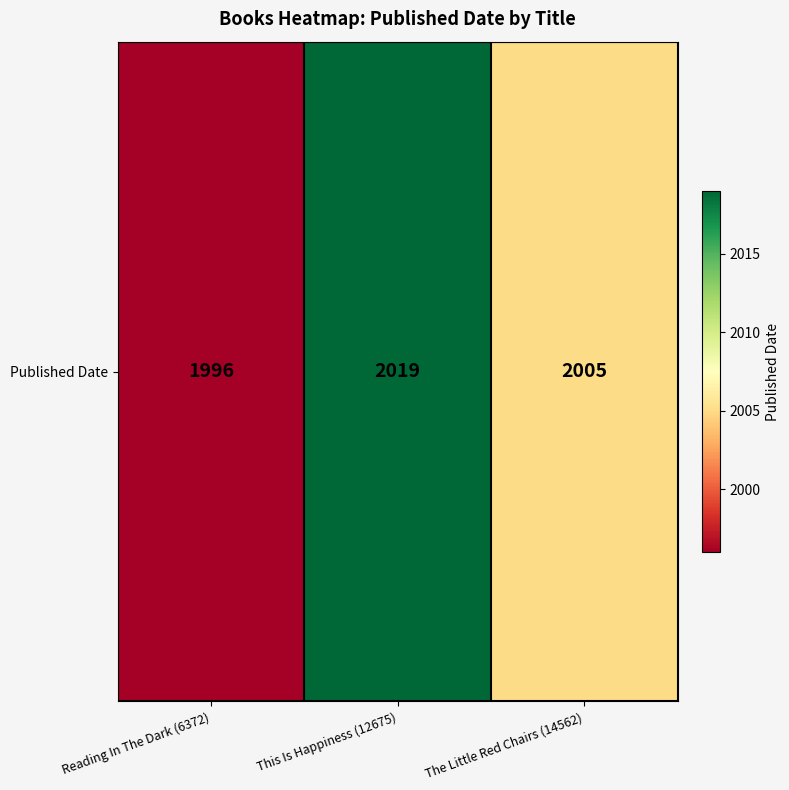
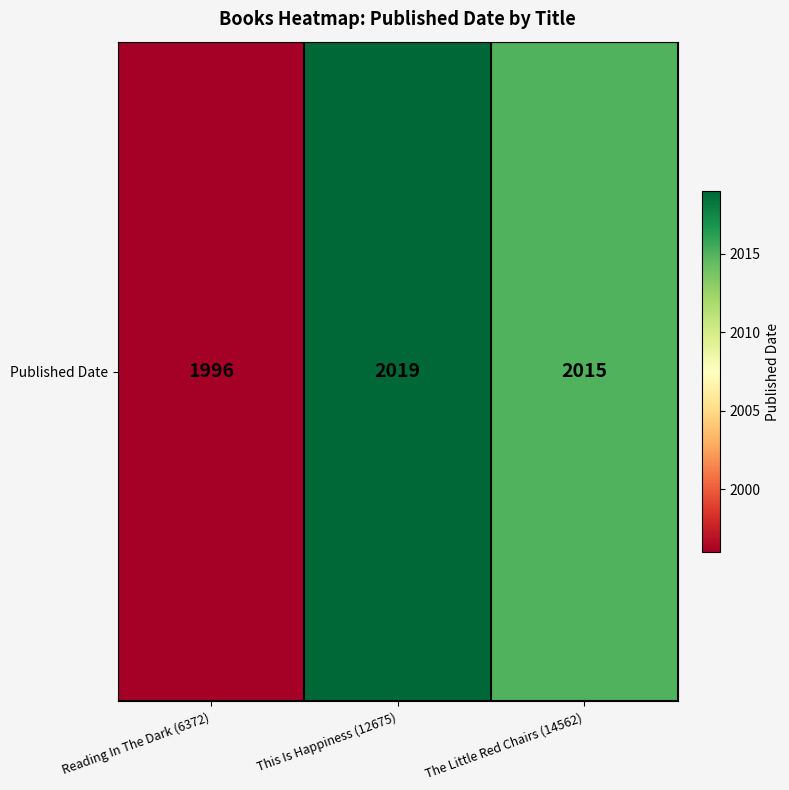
Published Date, The Little Red Chairs (14562): 2005 -> 2015
